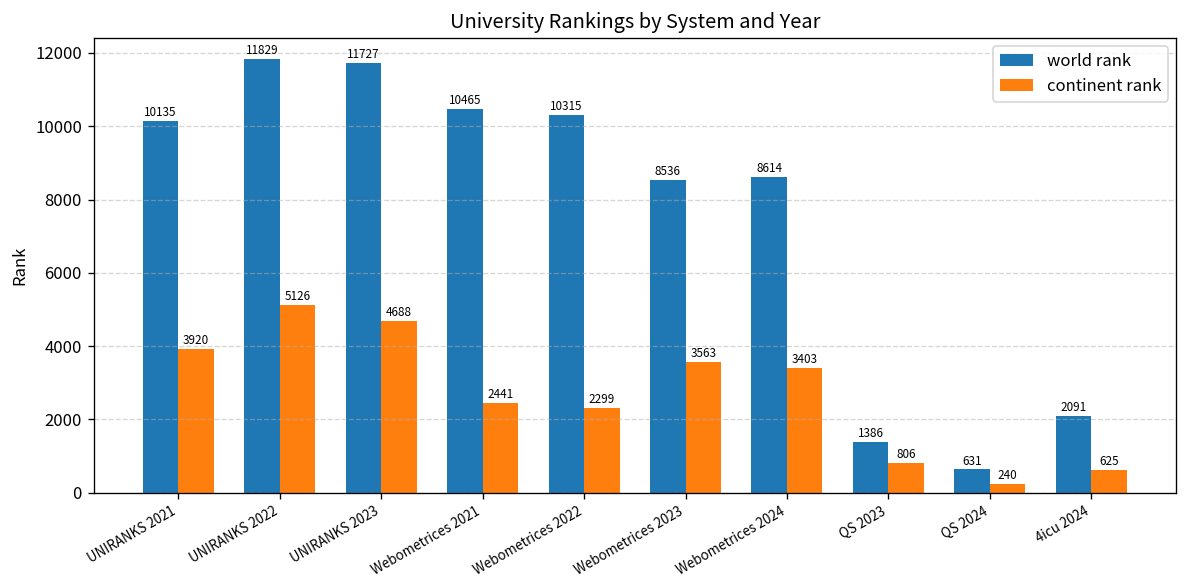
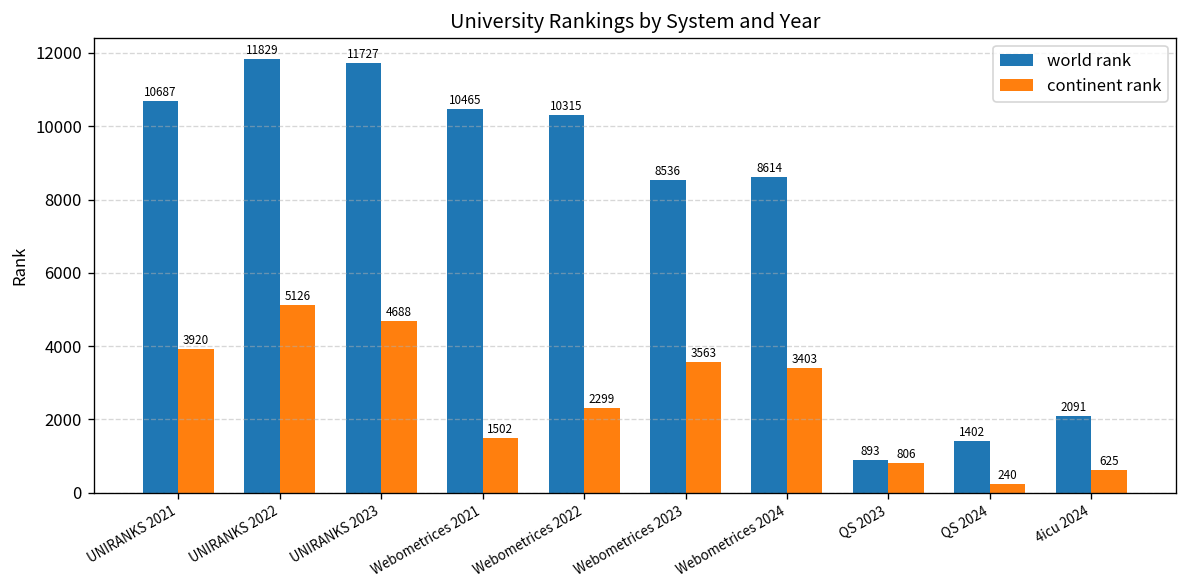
world rank, UNIRANKS 2021: 10135 -> 10687
continent rank, Webometrices 2021: 2441 -> 1502
world rank, QS 2023: 1386 -> 893
world rank, QS 2024: 631 -> 1402
